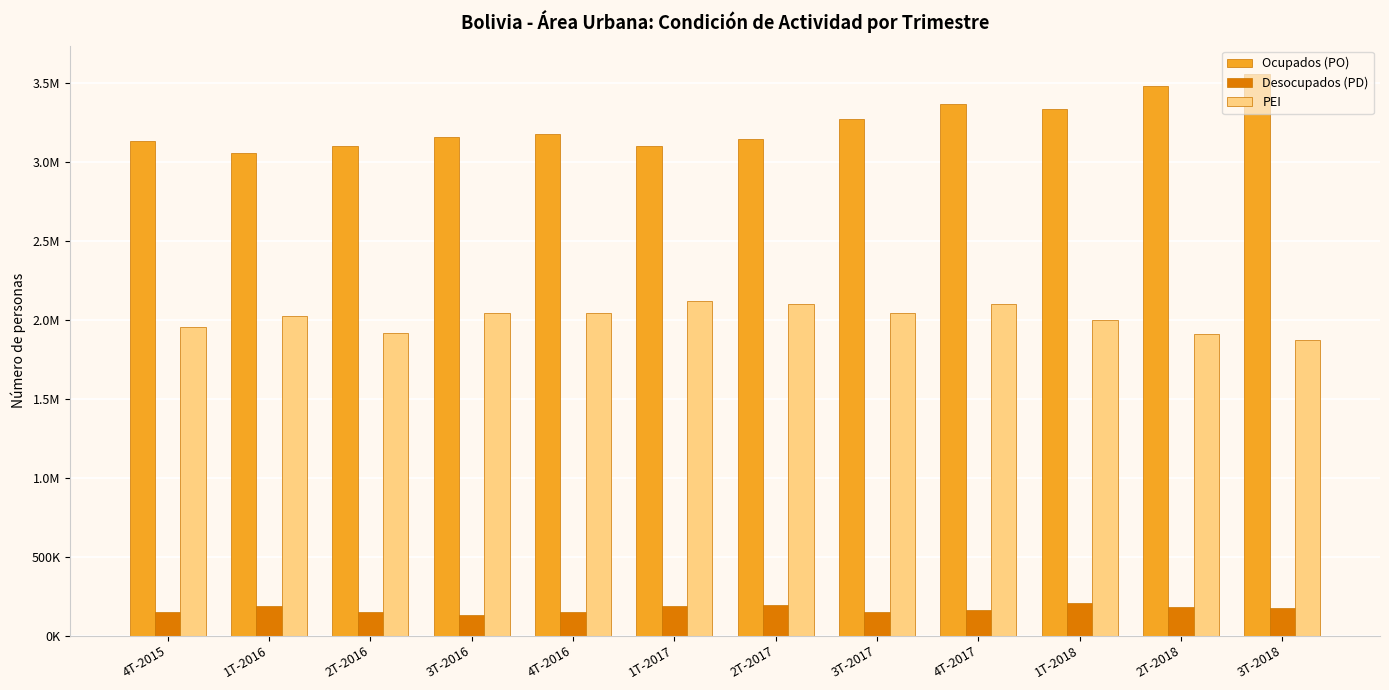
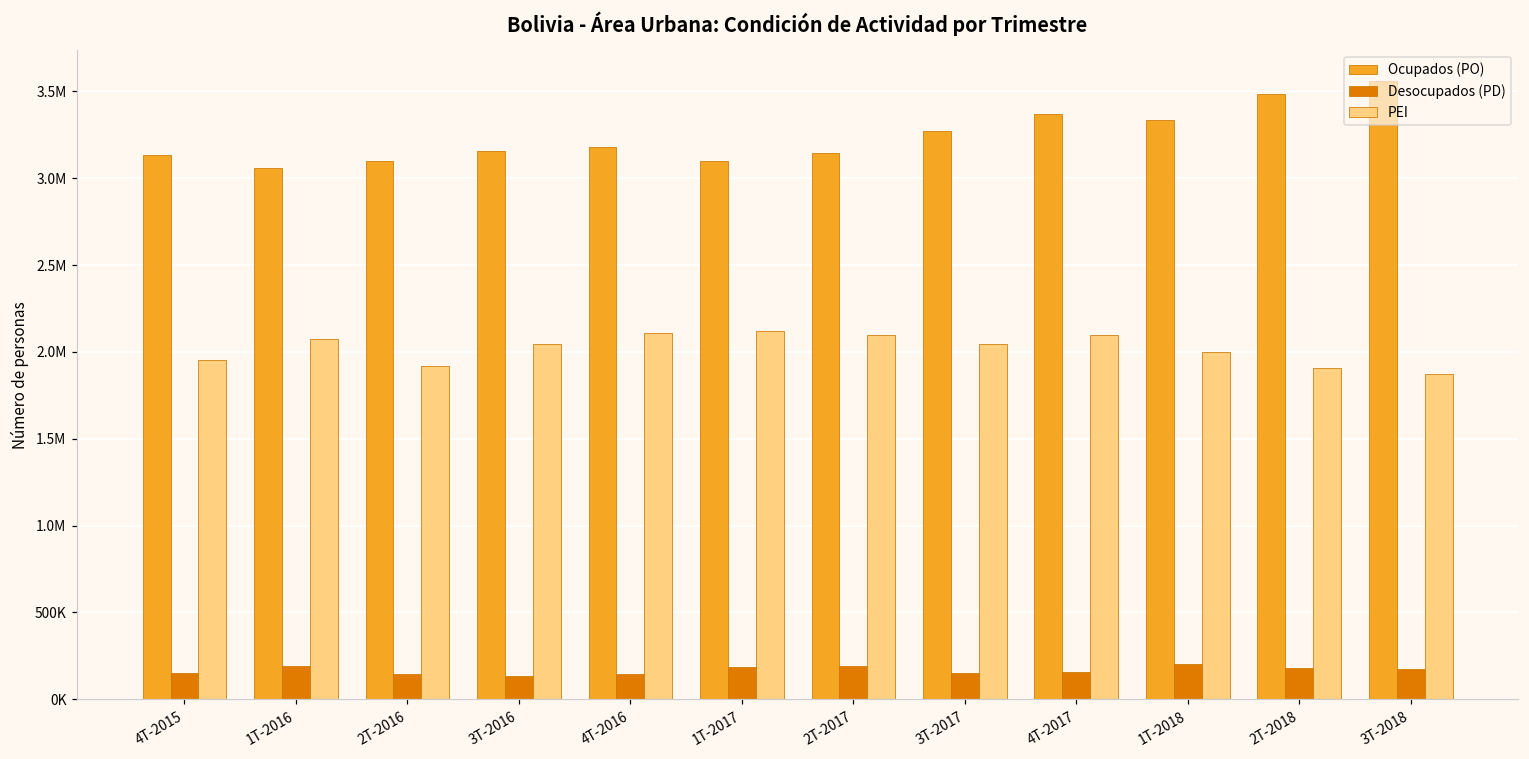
PEI, 1T-2016: 2030000 -> 2080000
PEI, 4T-2016: 2050000 -> 2110000
